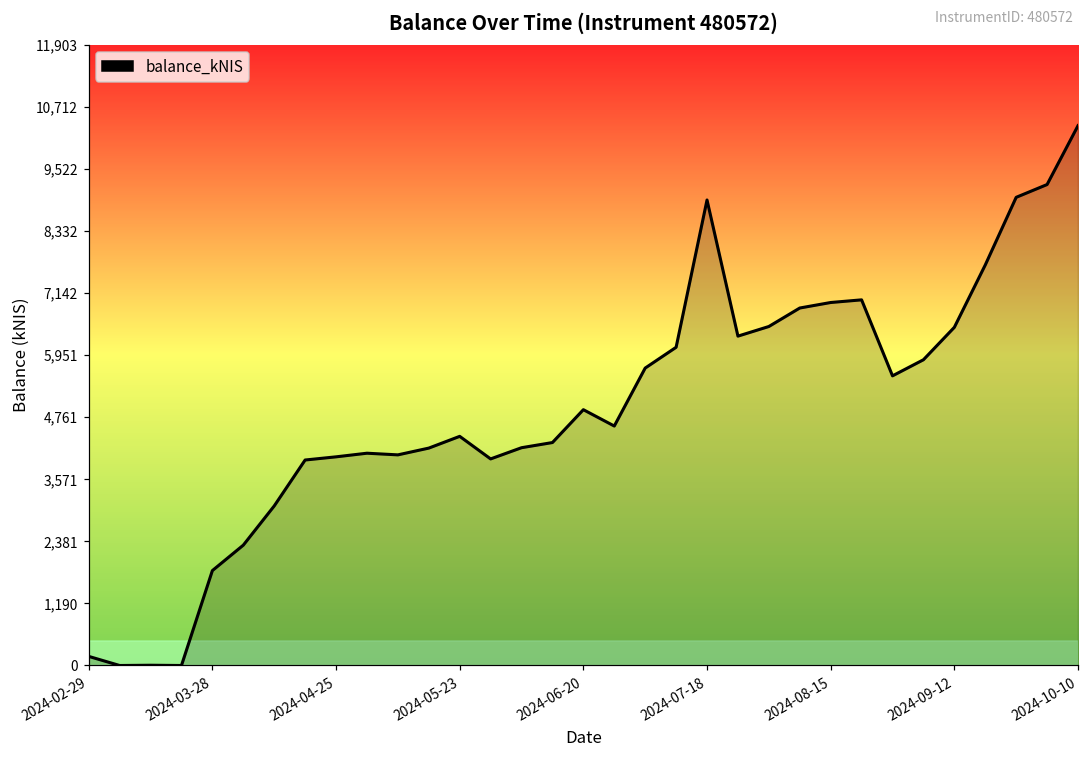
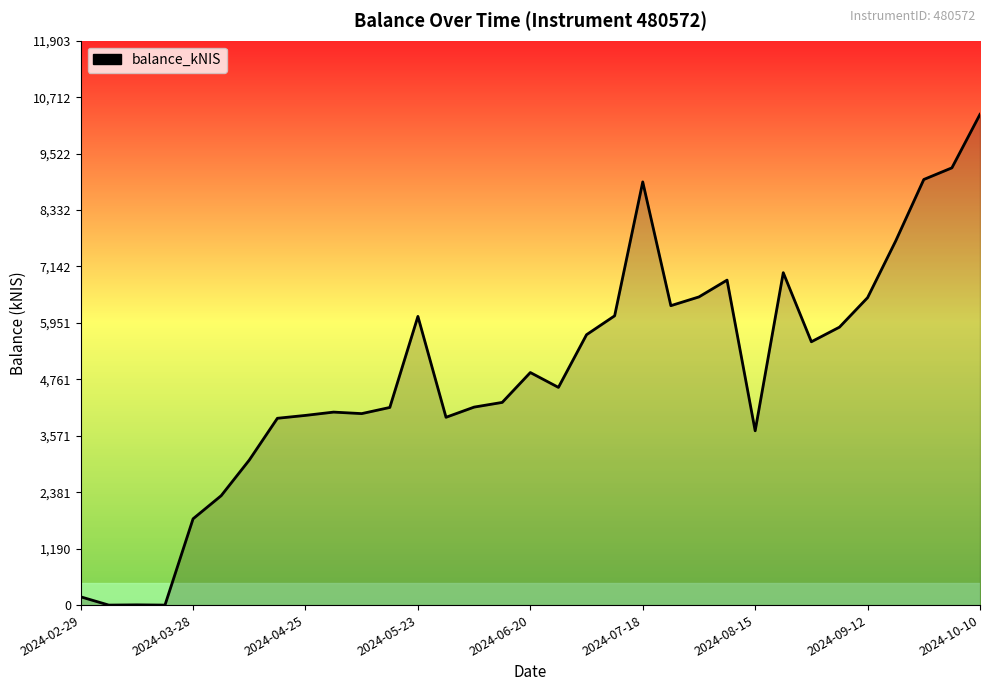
2024-05-23: 4,400 -> 6,100
2024-08-15: 7,000 -> 3,700
